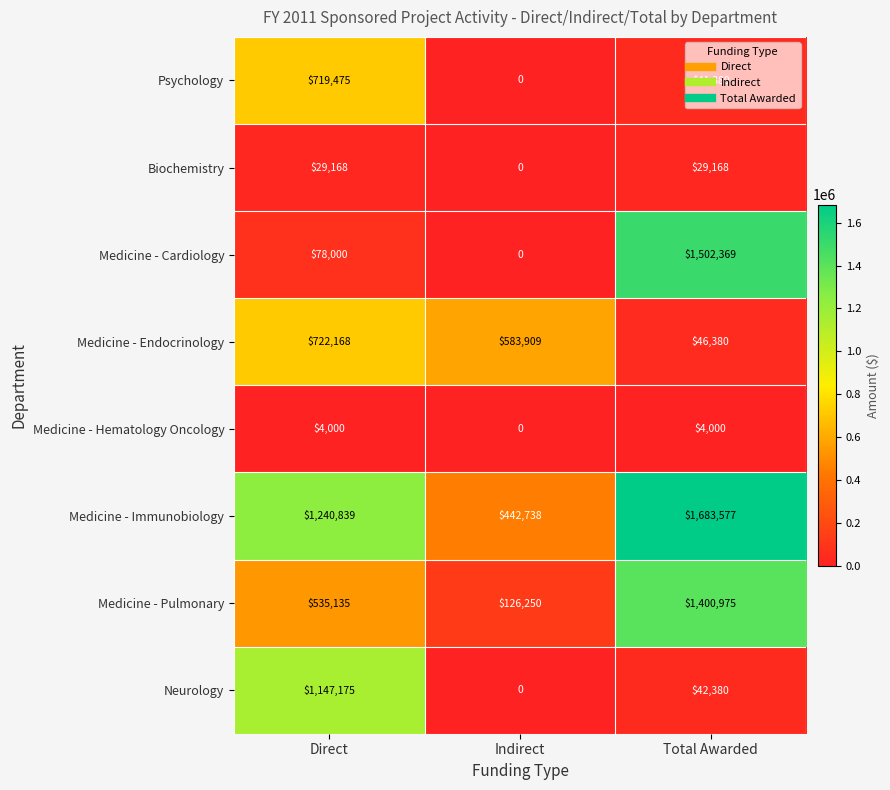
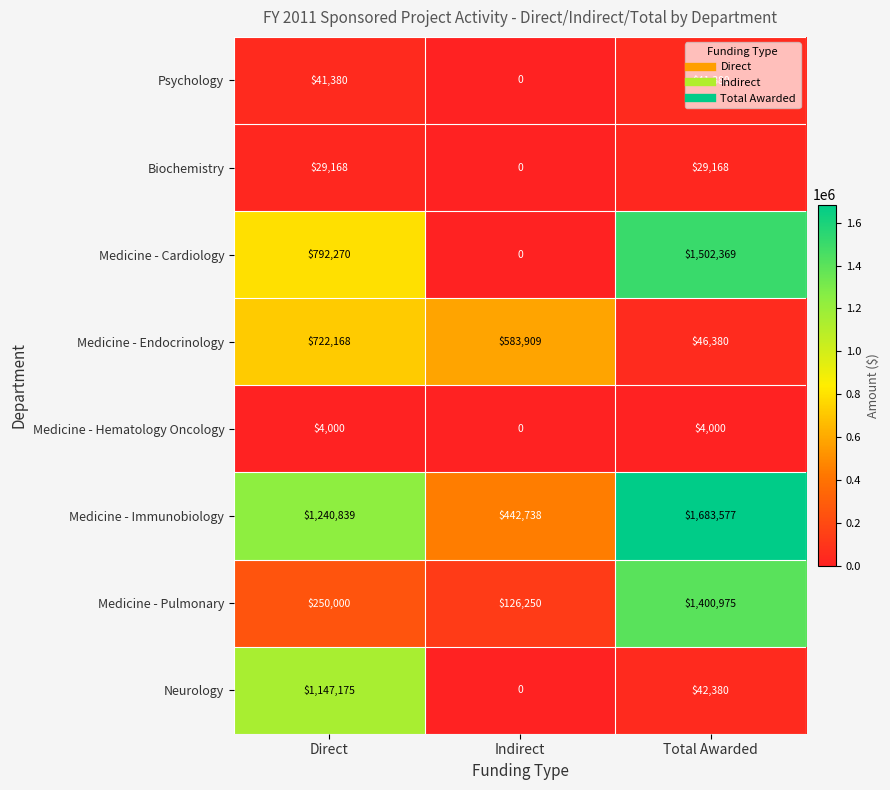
Psychology, Direct: $719,475 -> $41,380
Medicine - Cardiology, Direct: $78,000 -> $792,270
Medicine - Pulmonary, Direct: $535,135 -> $250,000
